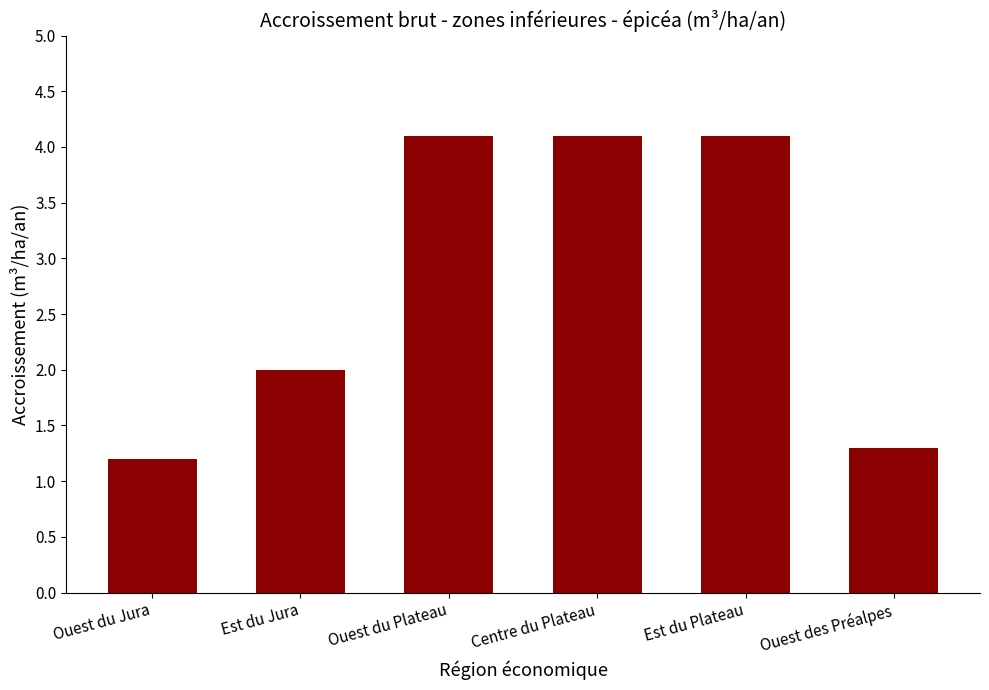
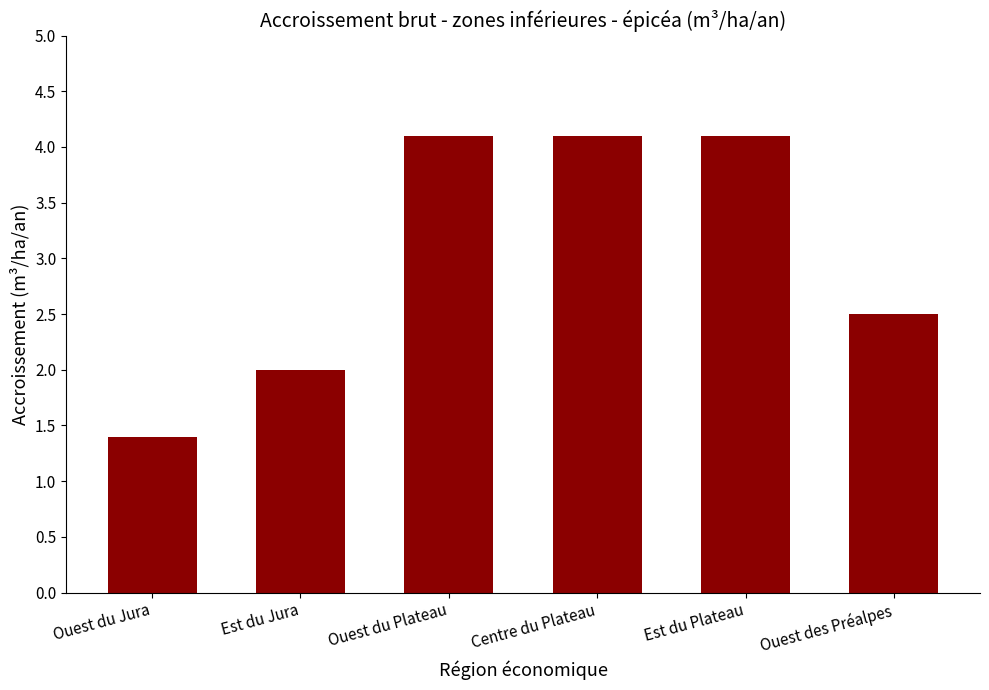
Ouest du Jura: 1.2 -> 1.4
Ouest des Préalpes: 1.3 -> 2.5
